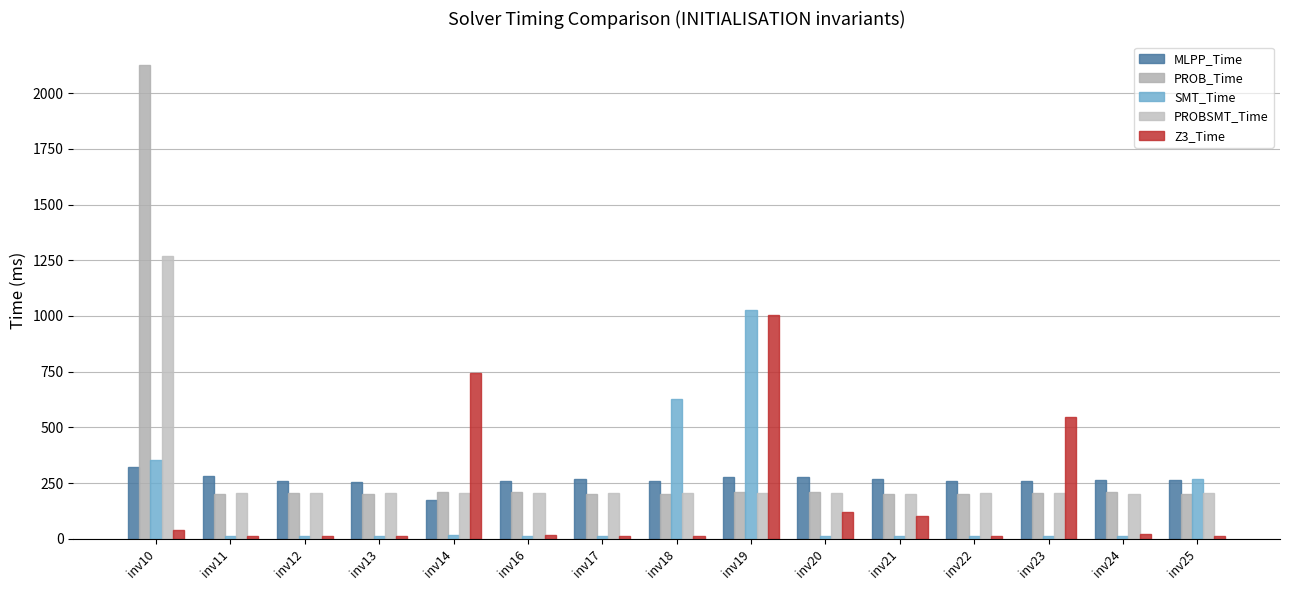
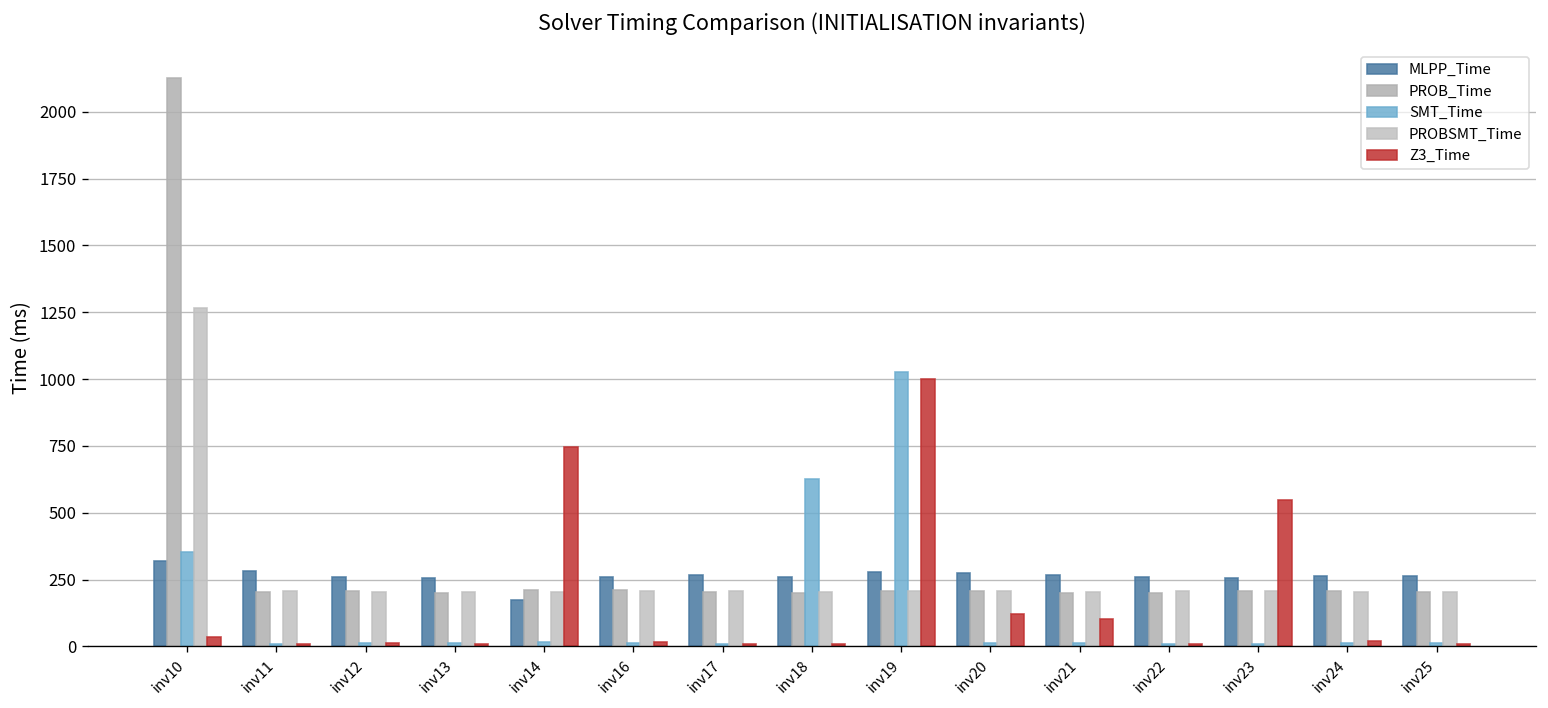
SMT_Time, inv25: 270 -> 10
